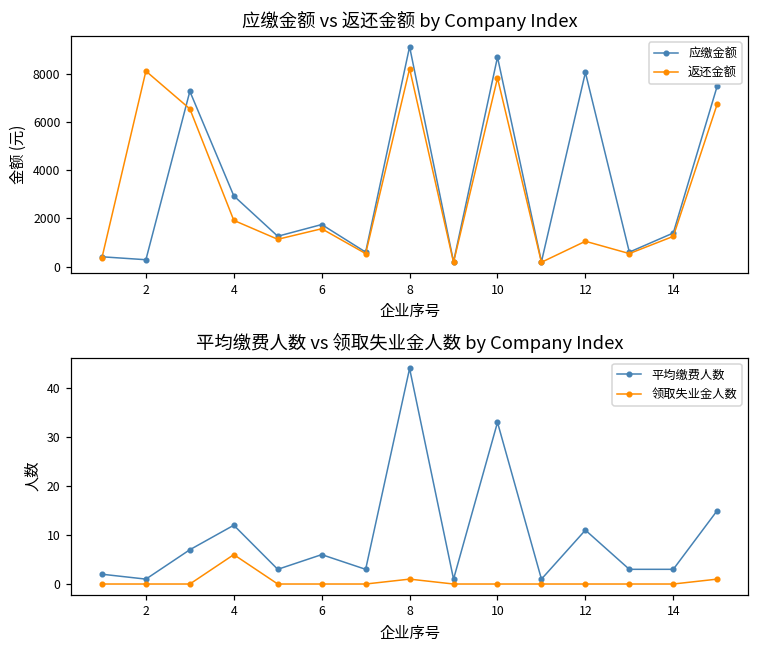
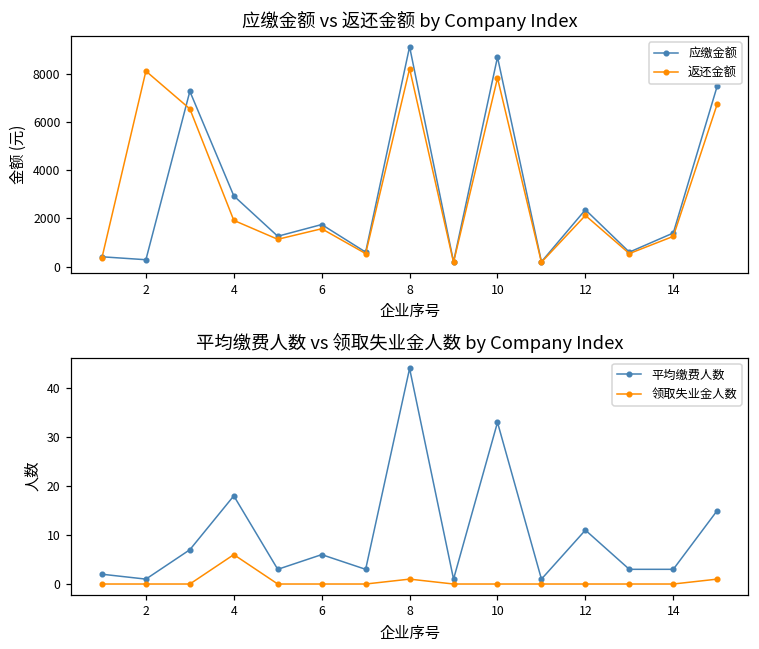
应缴金额 vs 返还金额 by Company Index, 应缴金额, 12: 8100 -> 2400
应缴金额 vs 返还金额 by Company Index, 返还金额, 12: 1100 -> 2100
平均缴费人数 vs 领取失业金人数 by Company Index, 平均缴费人数, 4: 12 -> 18
